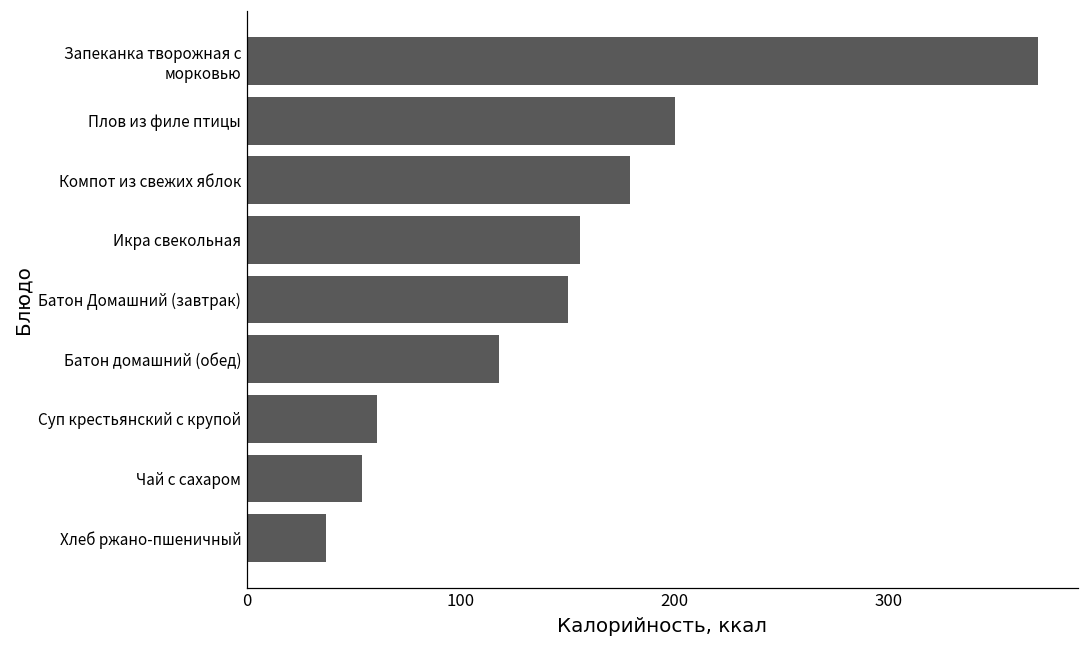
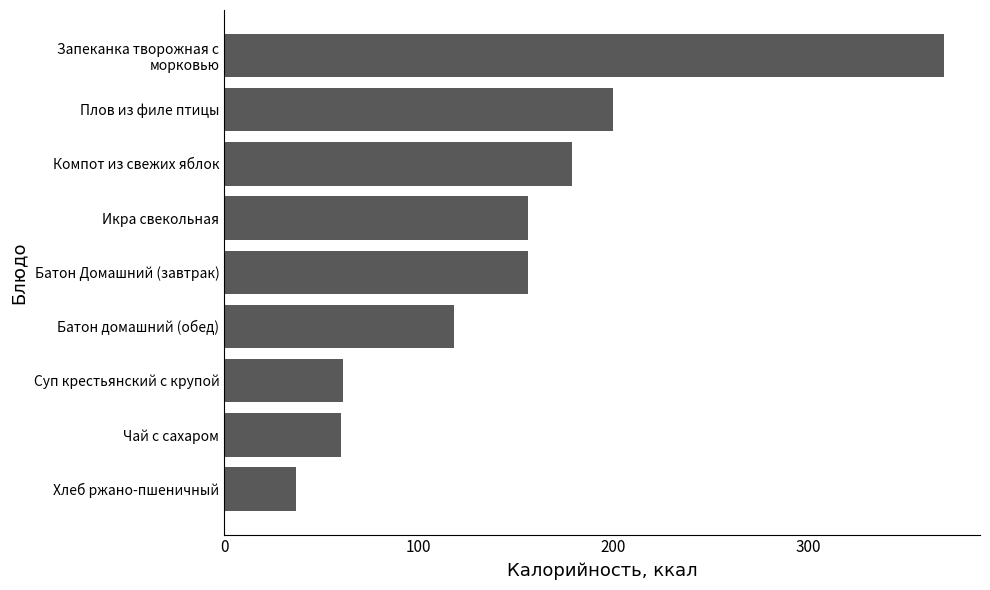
Батон Домашний (завтрак): 150 -> 156
Чай с сахаром: 54 -> 60
